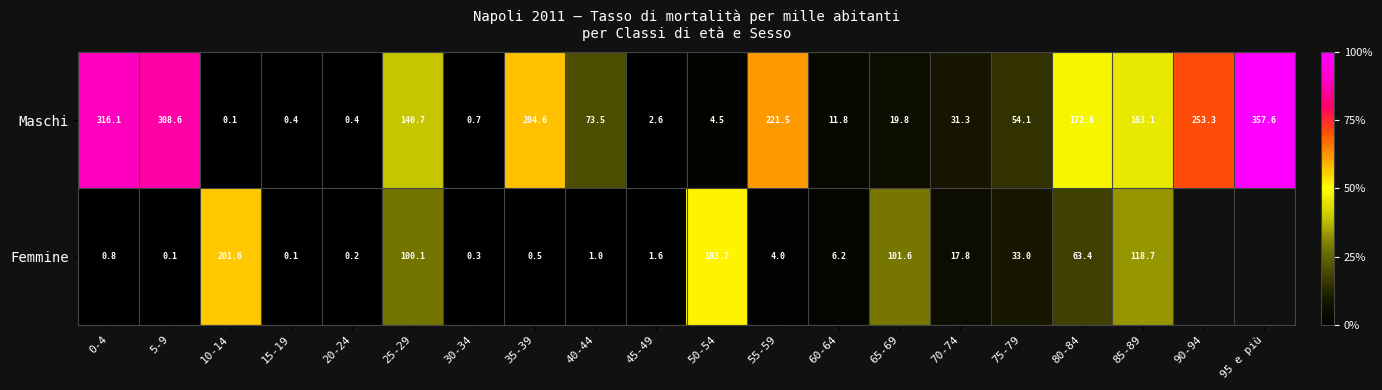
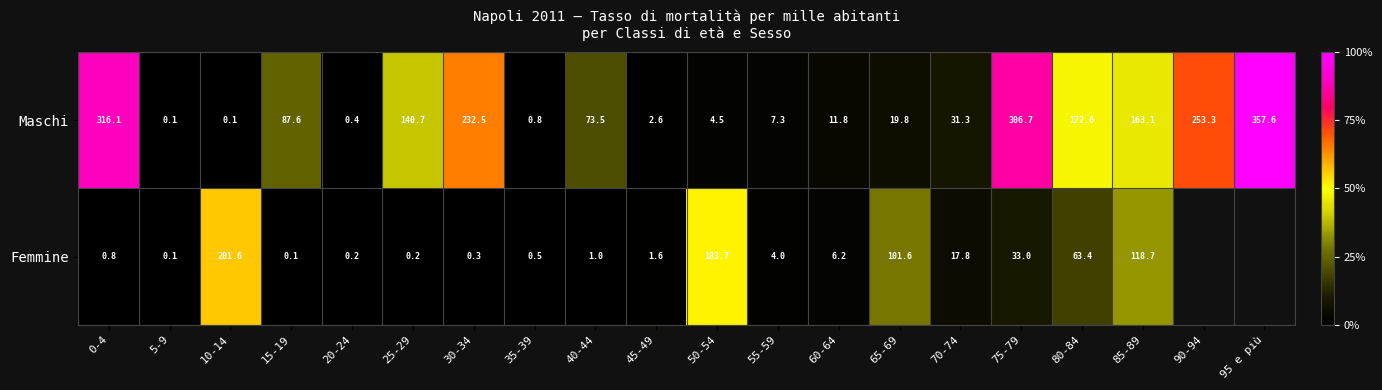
Maschi, 5-9: 308.6 -> 0.1
Maschi, 15-19: 0.4 -> 87.6
Maschi, 30-34: 0.7 -> 232.5
Maschi, 35-39: 204.6 -> 0.8
Maschi, 55-59: 221.5 -> 7.3
Maschi, 75-79: 54.1 -> 306.7
Femmine, 25-29: 100.1 -> 0.2
